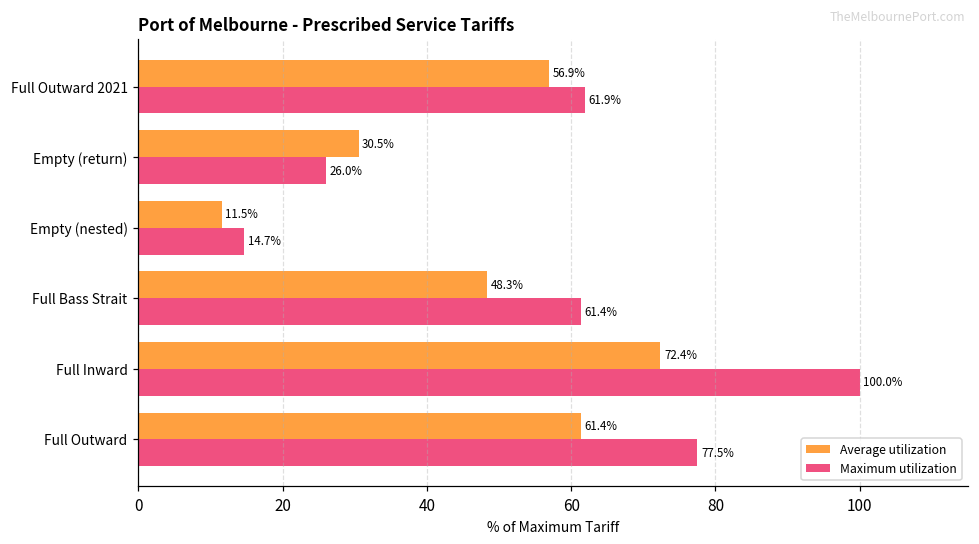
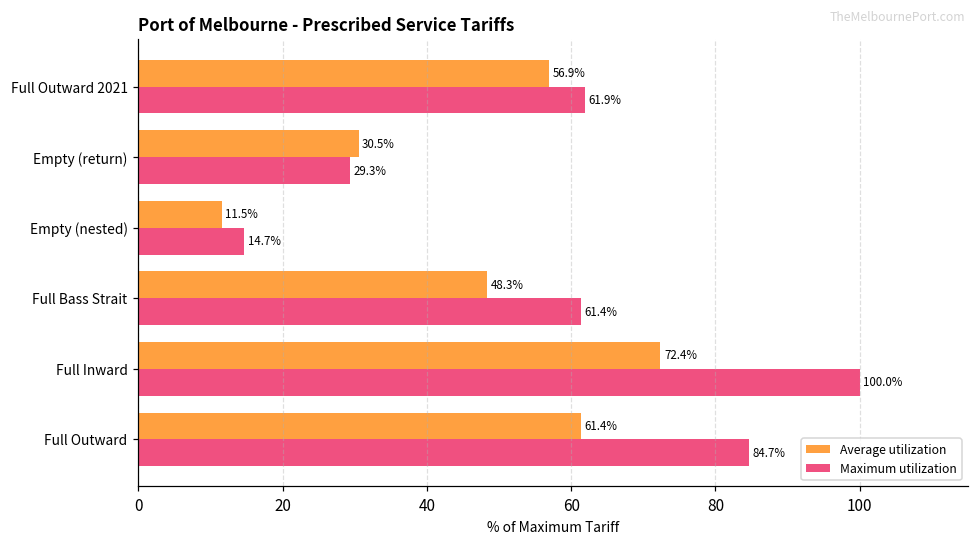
Maximum utilization, Empty (return): 26.0% -> 29.3%
Maximum utilization, Full Outward: 77.5% -> 84.7%
